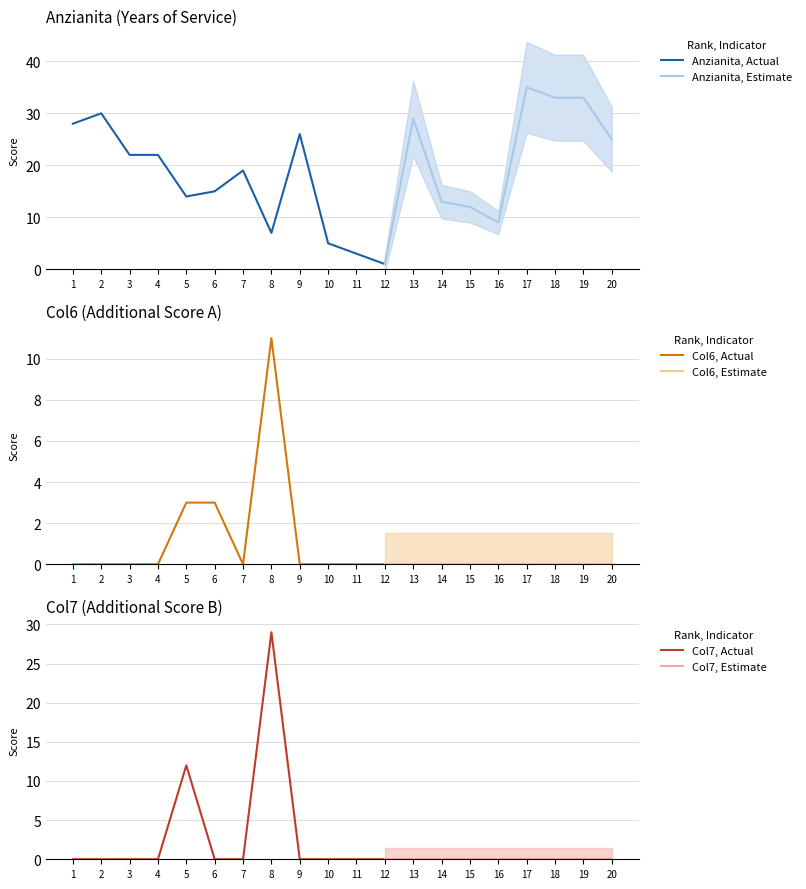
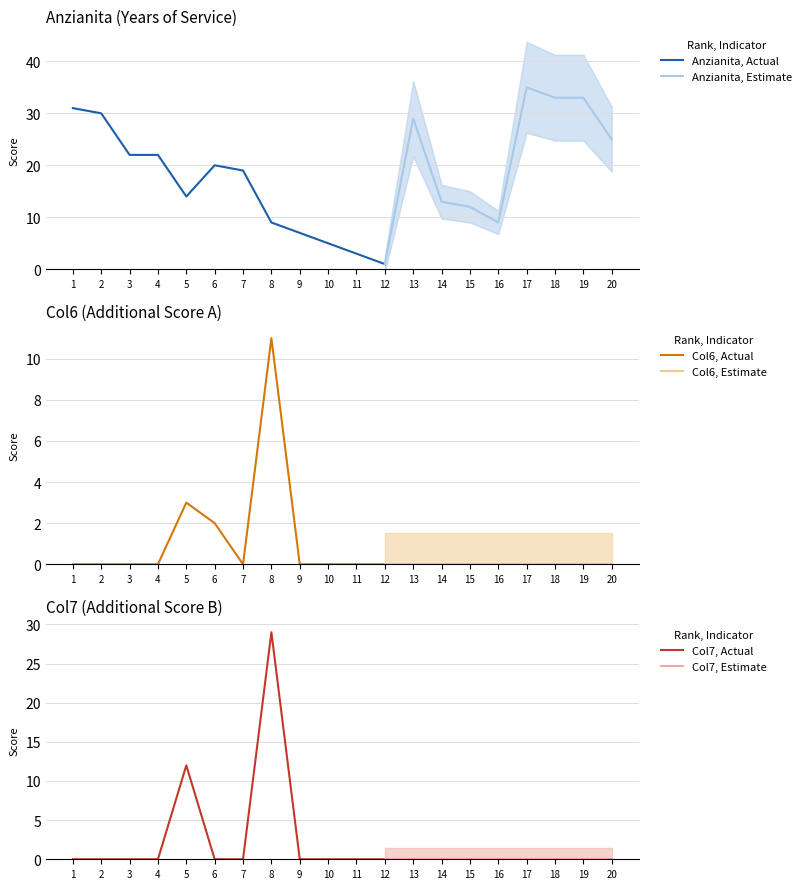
Anzianita (Years of Service), Anzianita, Actual, 1: 28 -> 31
Anzianita (Years of Service), Anzianita, Actual, 6: 15 -> 20
Anzianita (Years of Service), Anzianita, Actual, 8: 7 -> 9
Anzianita (Years of Service), Anzianita, Actual, 9: 26 -> 7
Col6 (Additional Score A), Col6, Actual, 6: 3 -> 2
